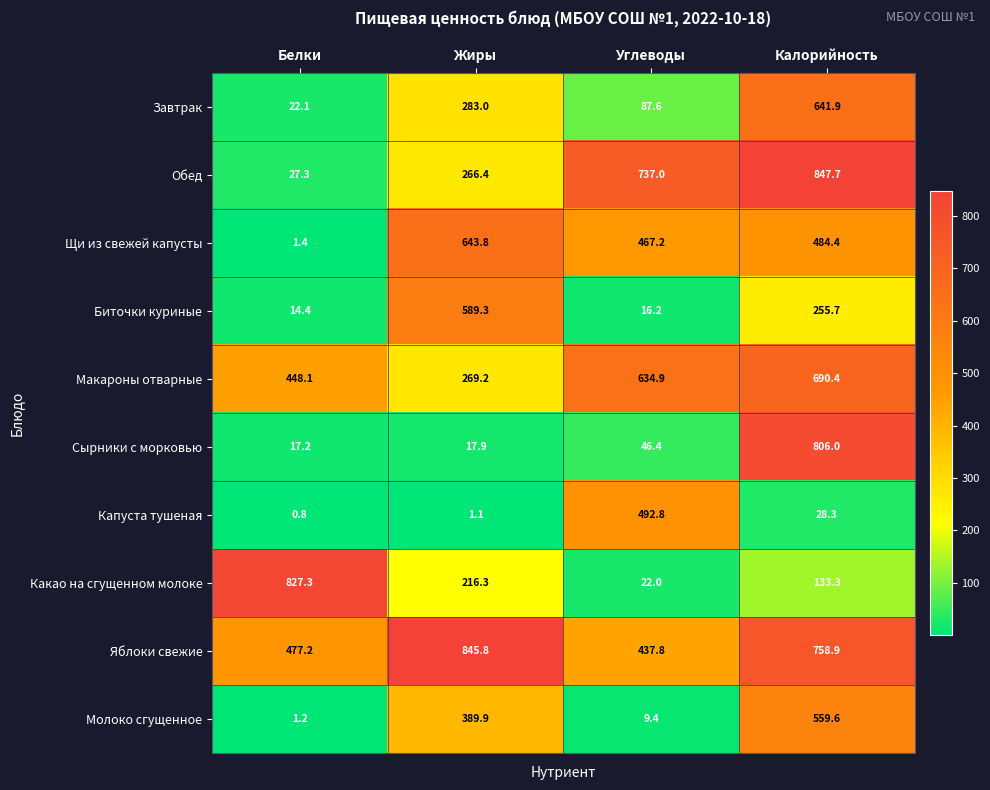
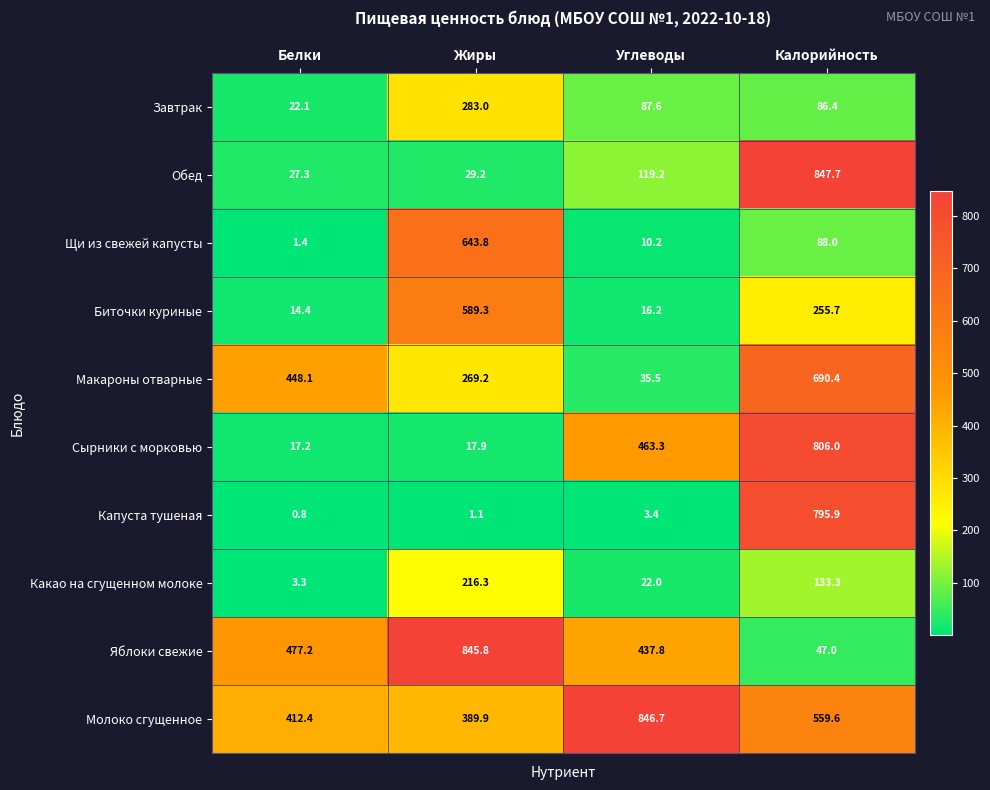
Завтрак, Калорийность: 641.9 -> 86.4
Обед, Жиры: 266.4 -> 29.2
Обед, Углеводы: 737.0 -> 119.2
Щи из свежей капусты, Углеводы: 467.2 -> 10.2
Щи из свежей капусты, Калорийность: 484.4 -> 88.0
Макароны отварные, Углеводы: 634.9 -> 35.5
Сырники с морковью, Углеводы: 46.4 -> 463.3
Капуста тушеная, Углеводы: 492.8 -> 3.4
Капуста тушеная, Калорийность: 28.3 -> 795.9
Какао на сгущенном молоке, Белки: 827.3 -> 3.3
Яблоки свежие, Калорийность: 758.9 -> 47.0
Молоко сгущенное, Белки: 1.2 -> 412.4
Молоко сгущенное, Углеводы: 9.4 -> 846.7
